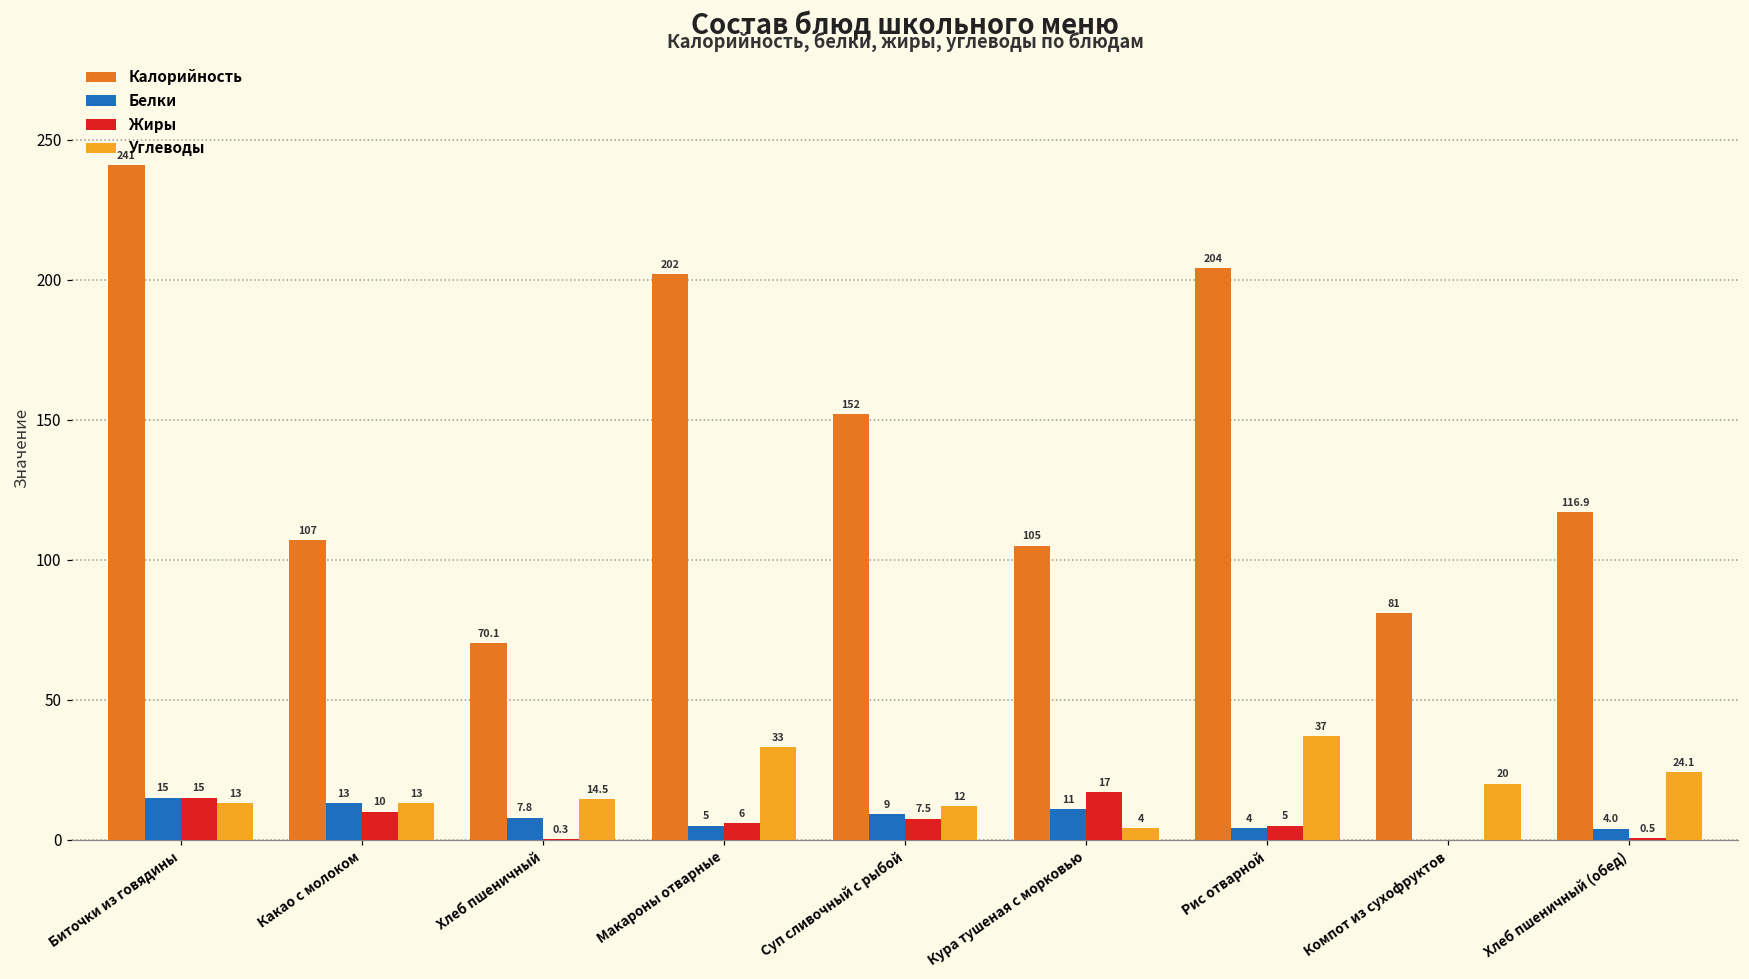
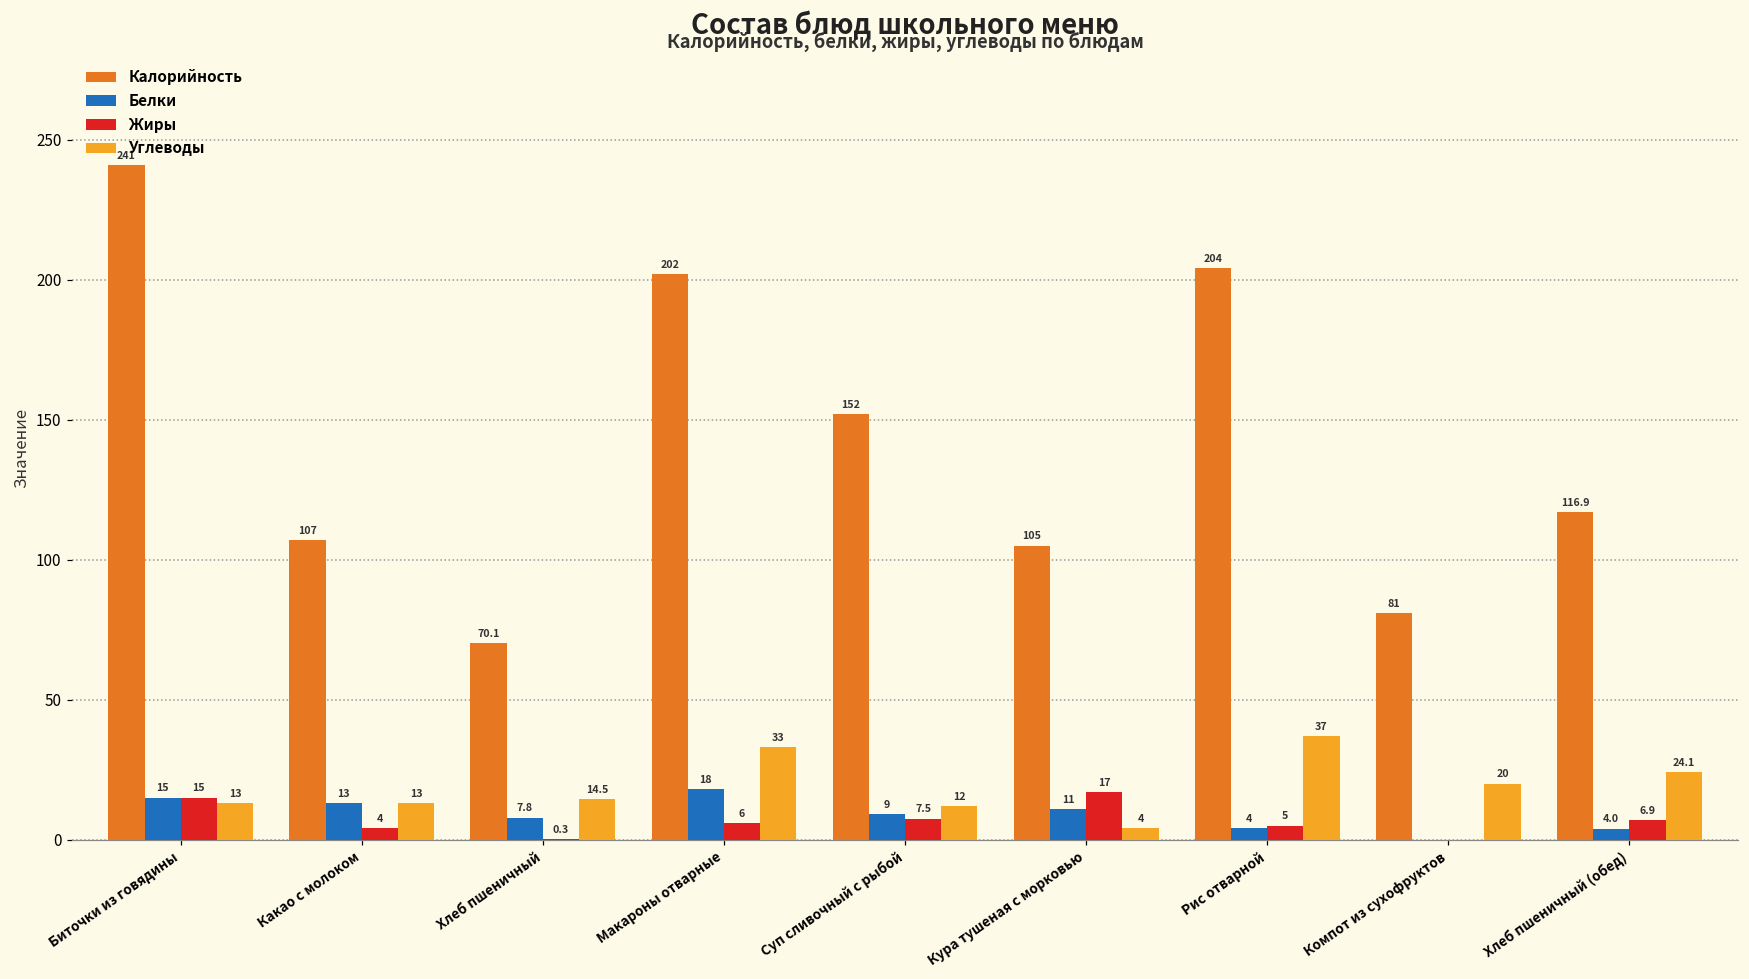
Жиры, Какао с молоком: 10 -> 4
Белки, Макароны отварные: 5 -> 18
Жиры, Хлеб пшеничный (обед): 0.5 -> 6.9
